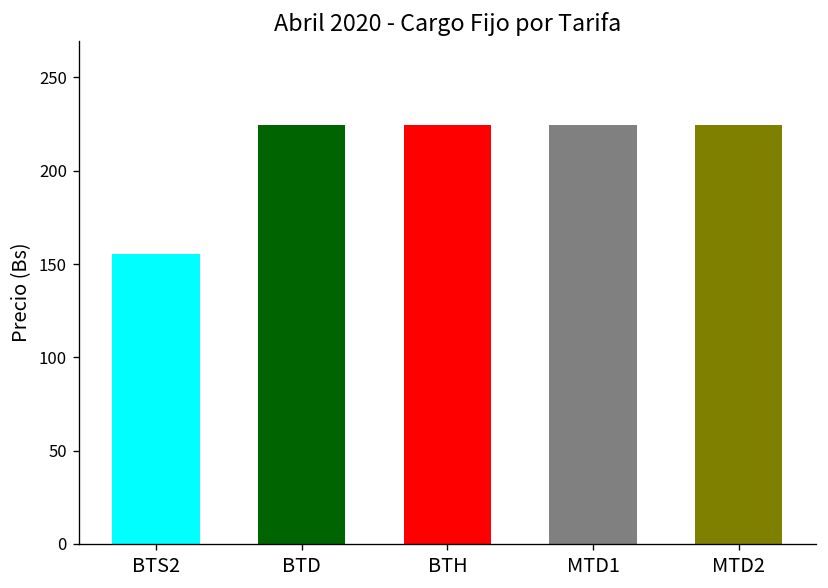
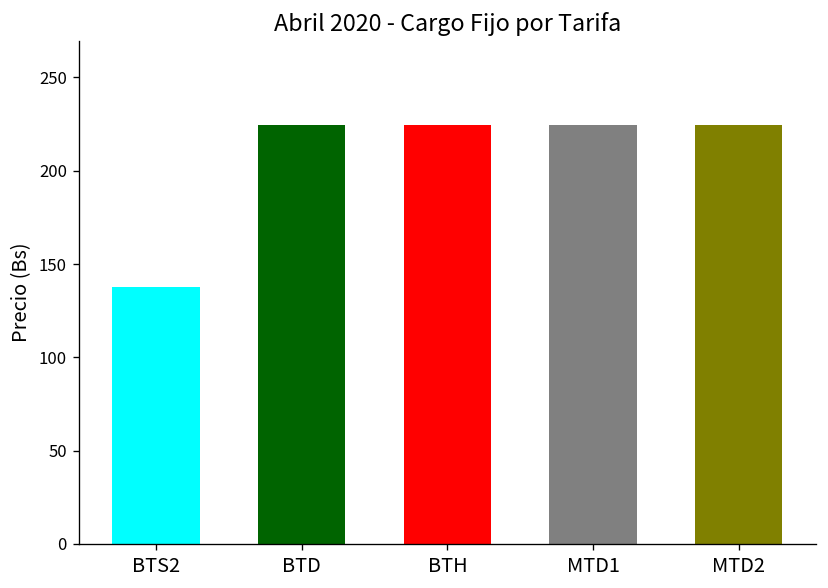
BTS2: 156 -> 138
